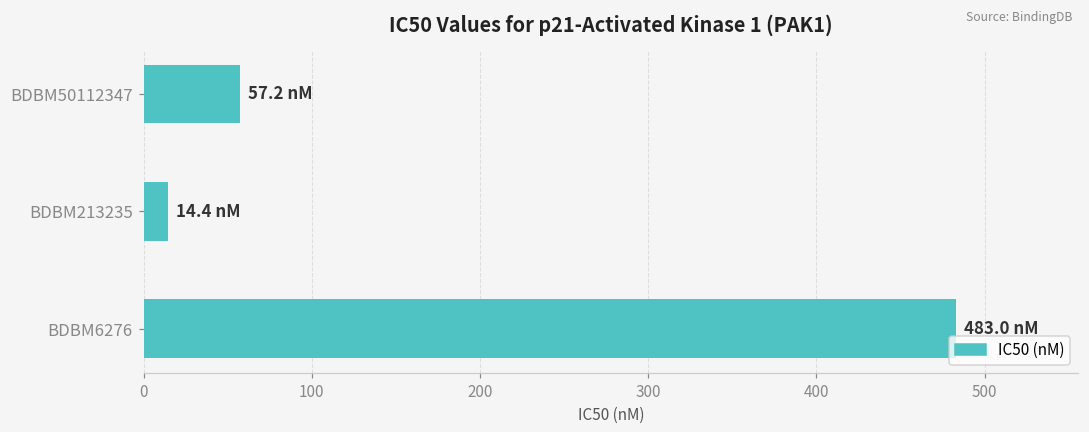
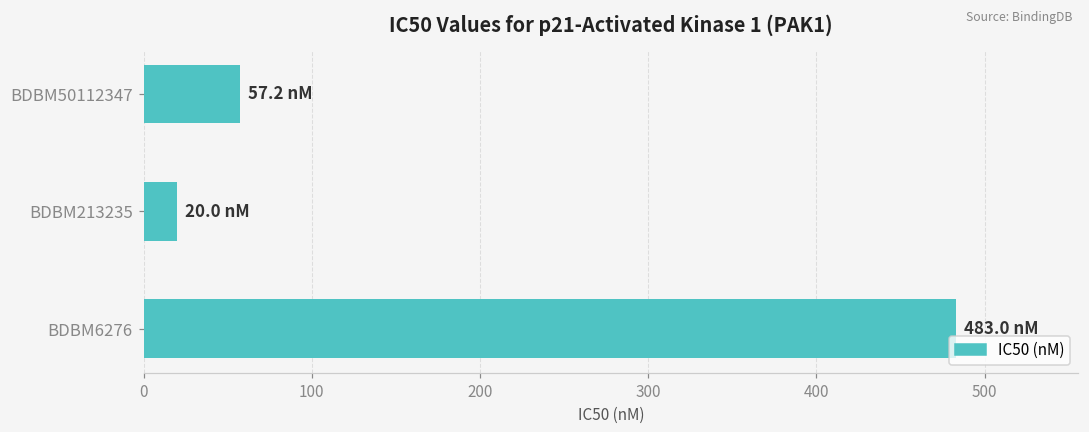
BDBM213235: 14.4 -> 20.0
